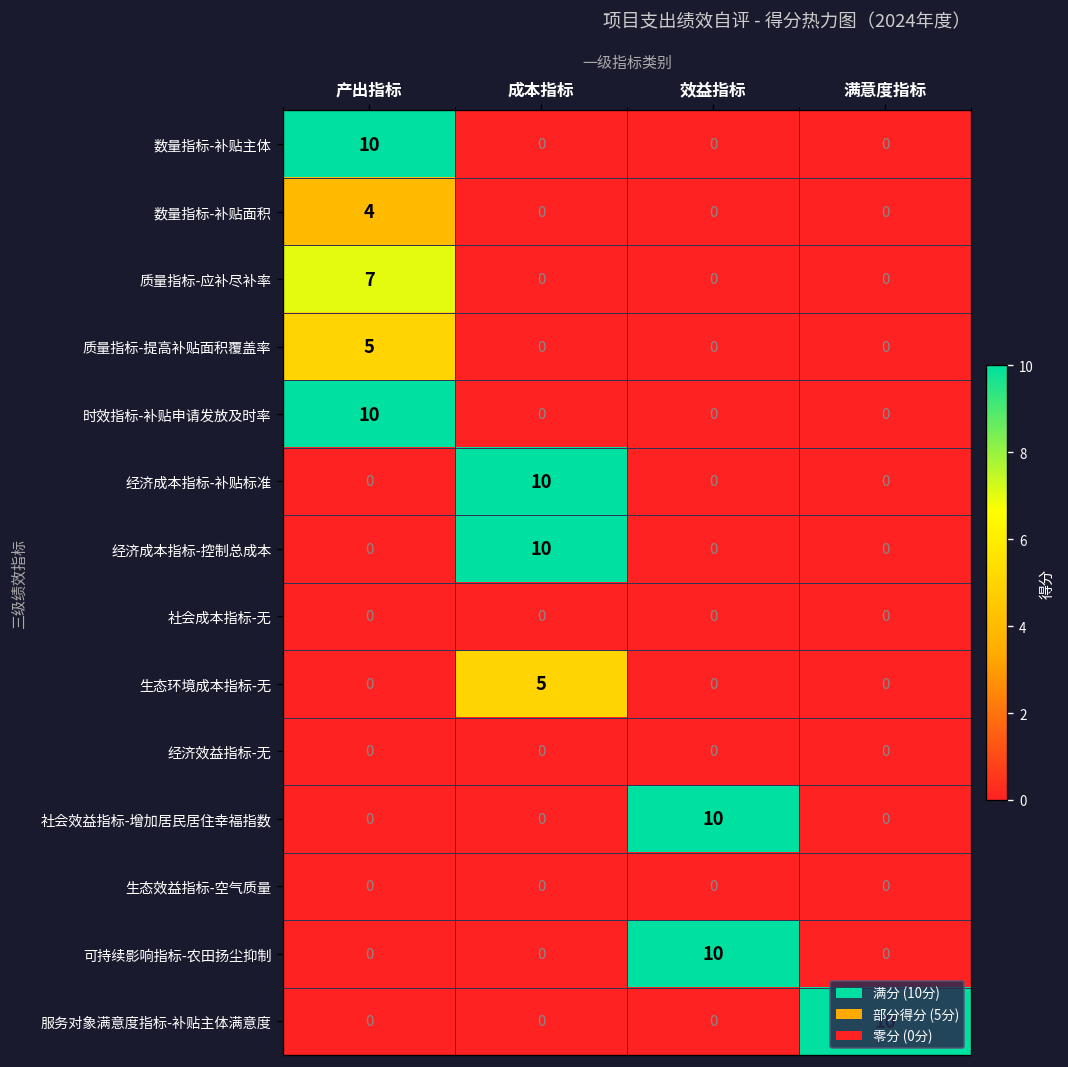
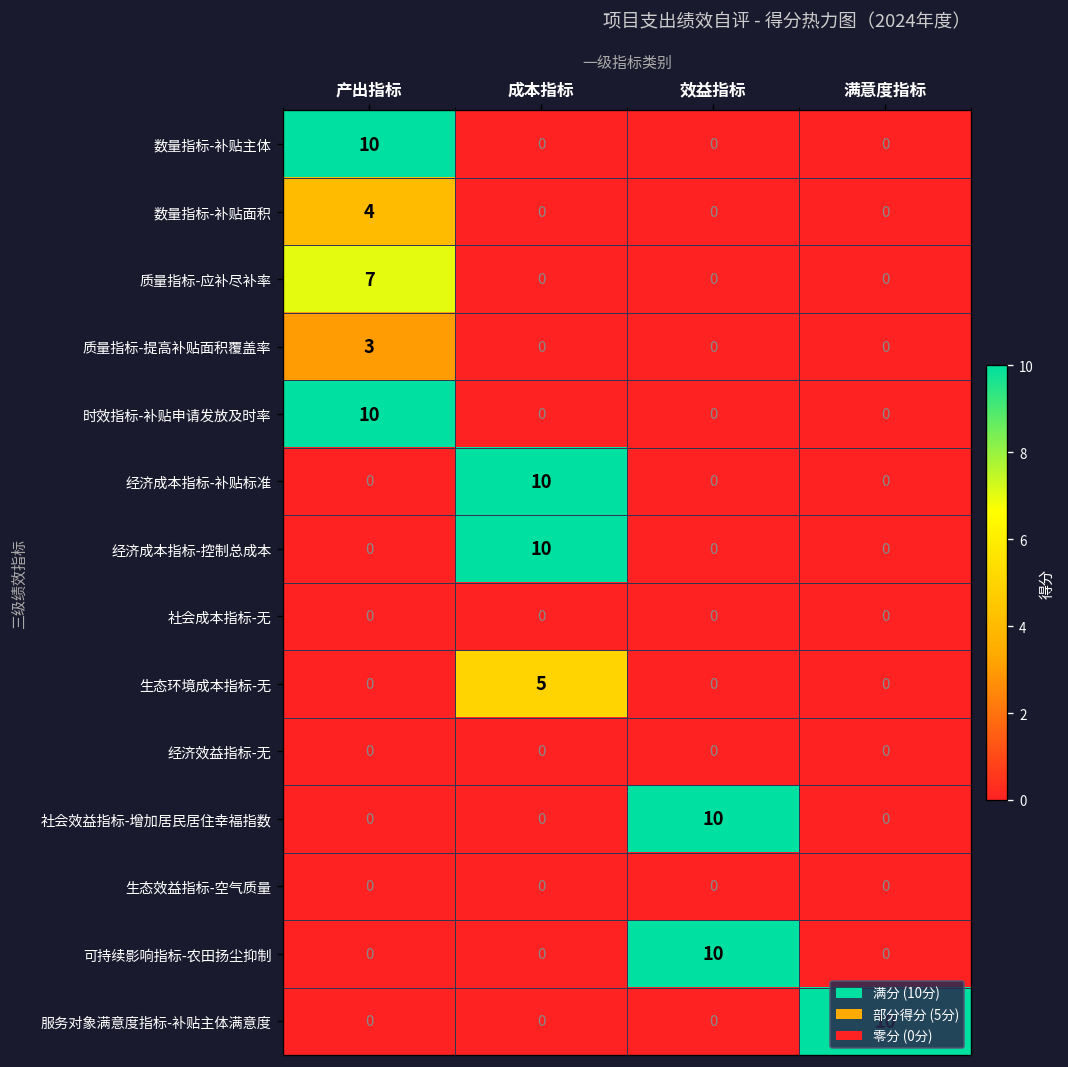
质量指标-提高补贴面积覆盖率, 产出指标: 5 -> 3
